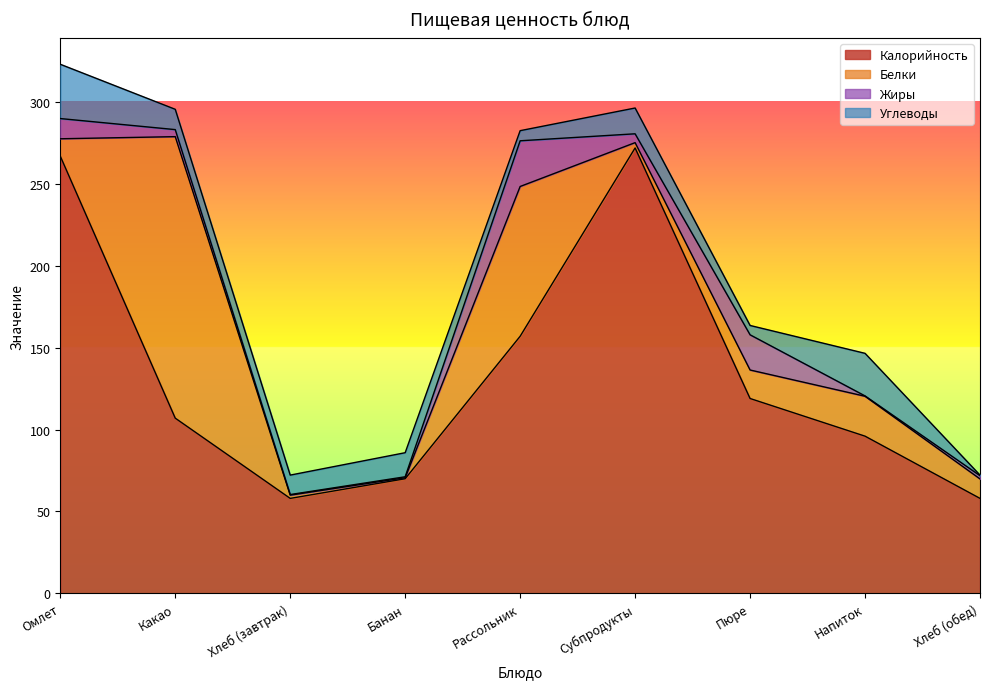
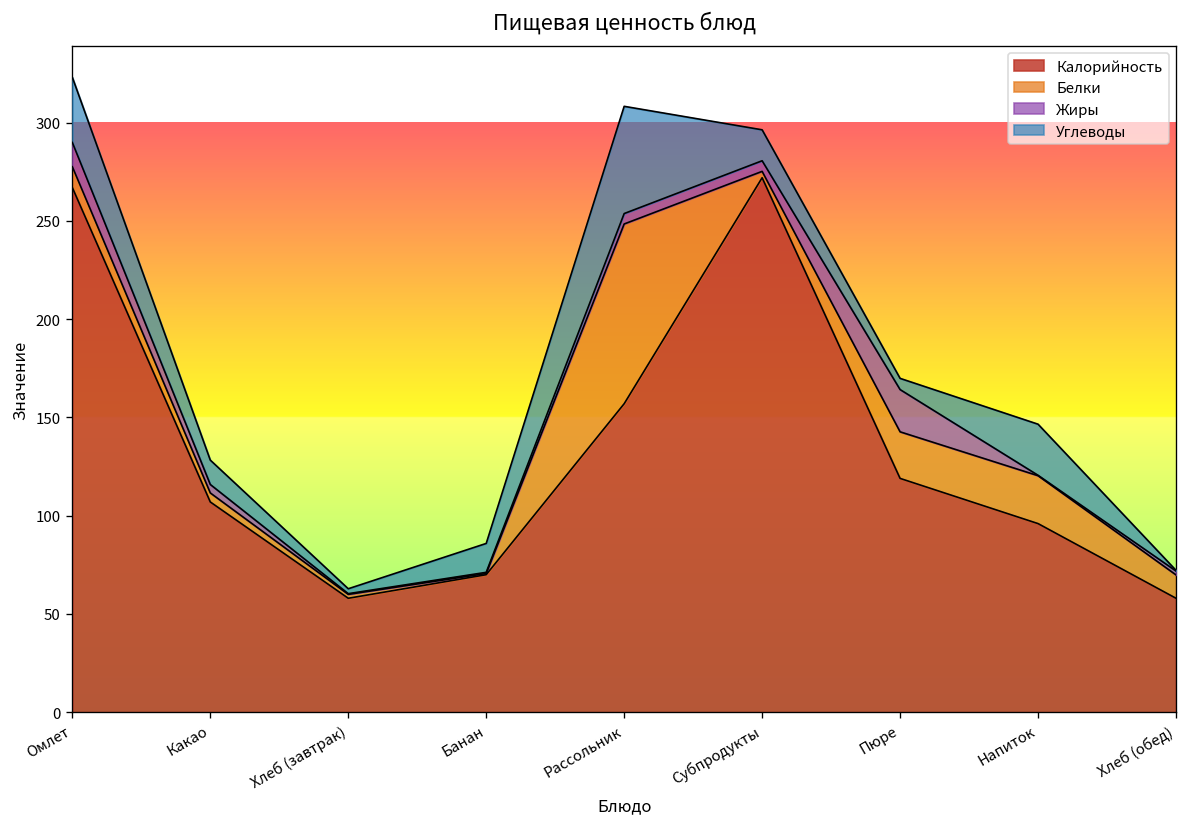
Белки, Какао: 172 -> 5
Углеводы, Хлеб (завтрак): 12 -> 3
Жиры, Рассольник: 28 -> 5
Углеводы, Рассольник: 6 -> 55
Белки, Пюре: 17 -> 24
